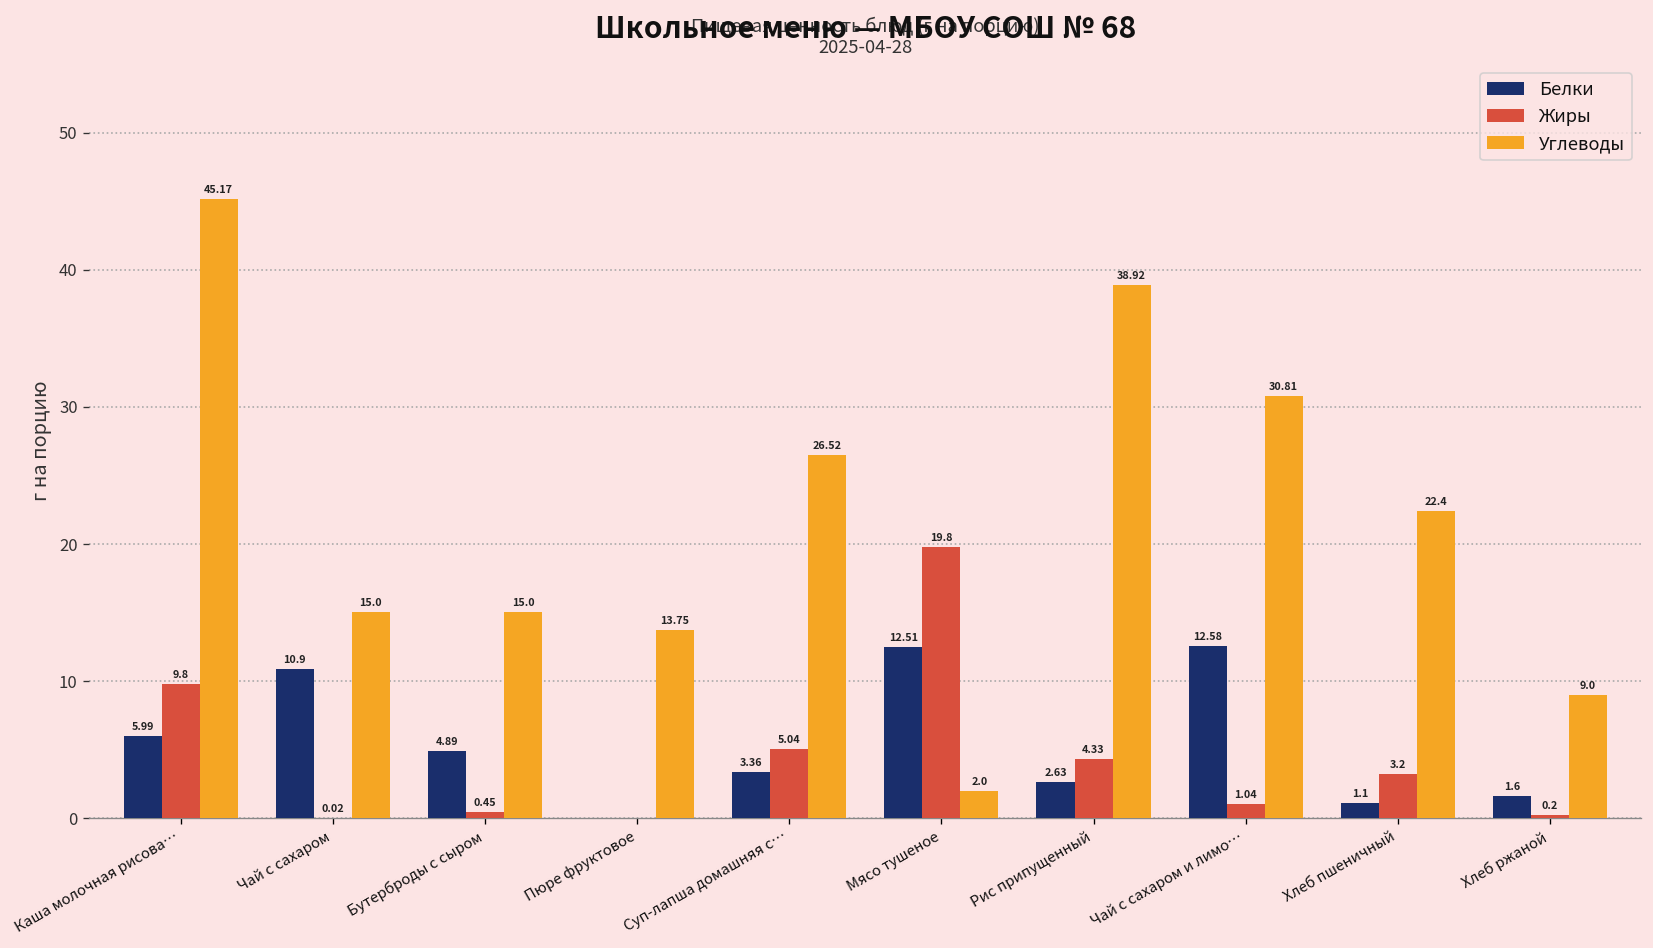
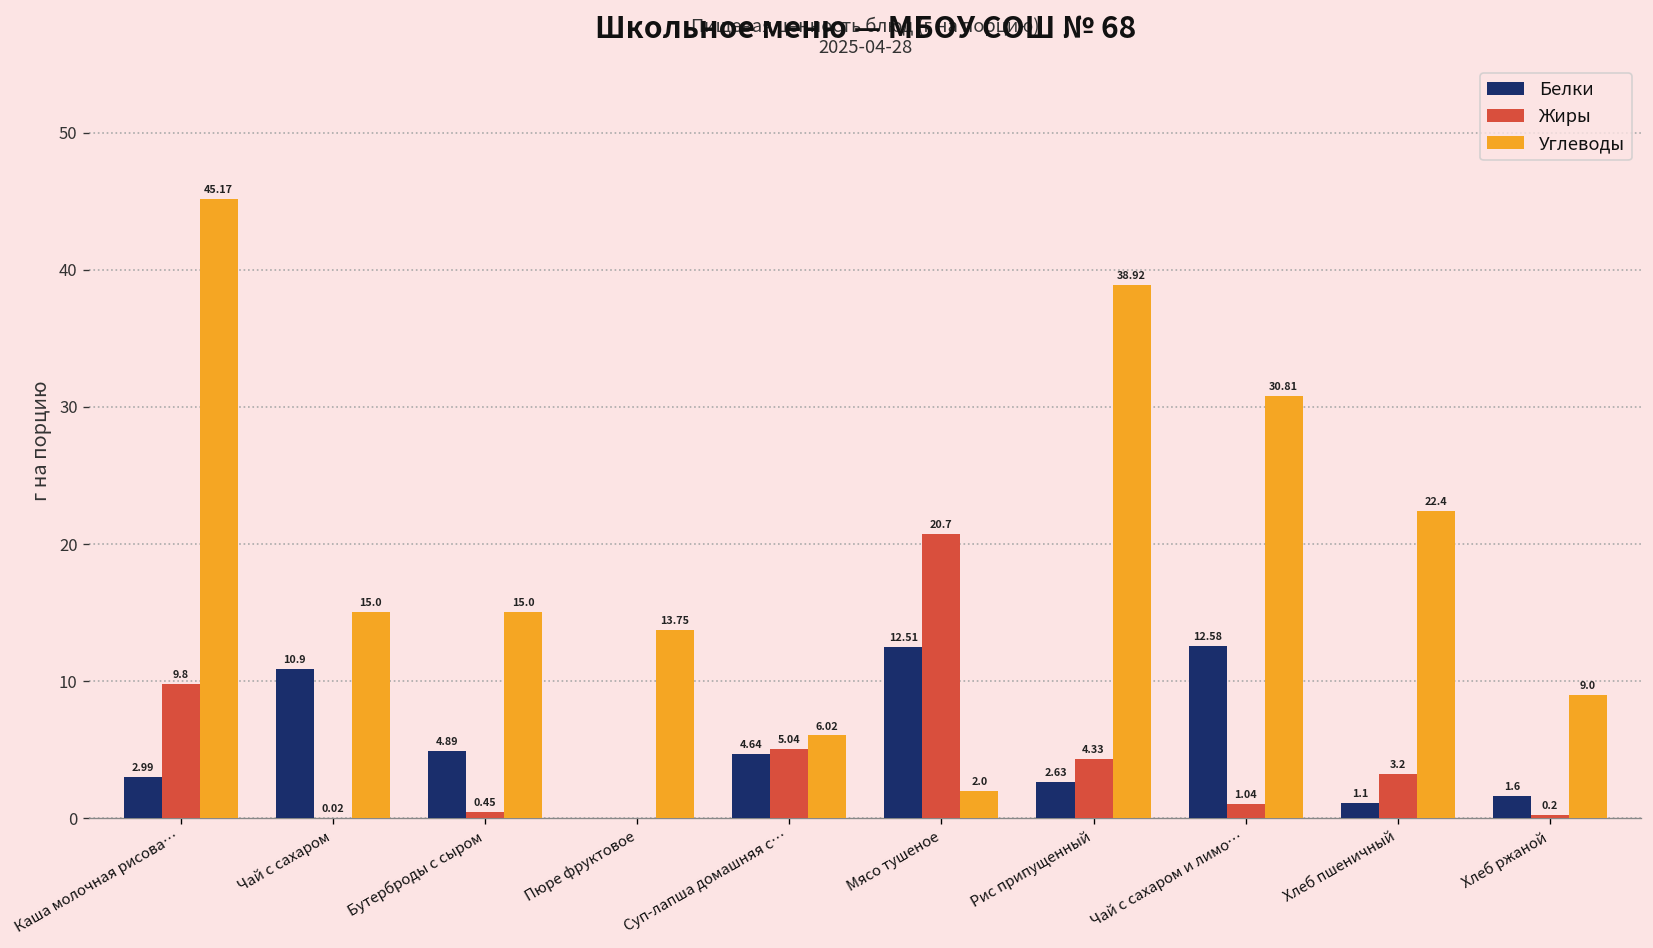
Белки, Каша молочная рисова…: 5.99 -> 2.99
Белки, Суп-лапша домашняя с…: 3.36 -> 4.64
Углеводы, Суп-лапша домашняя с…: 26.52 -> 6.02
Жиры, Мясо тушеное: 19.8 -> 20.7
